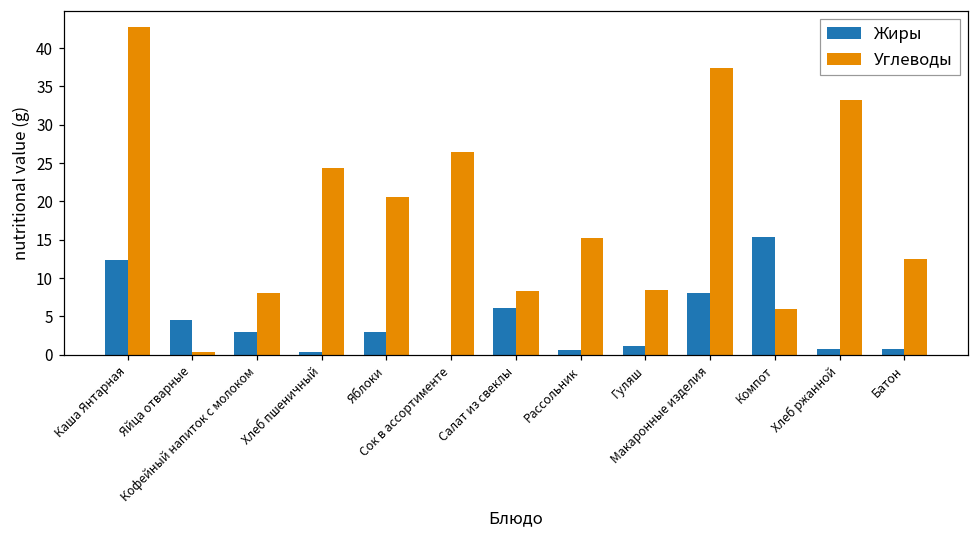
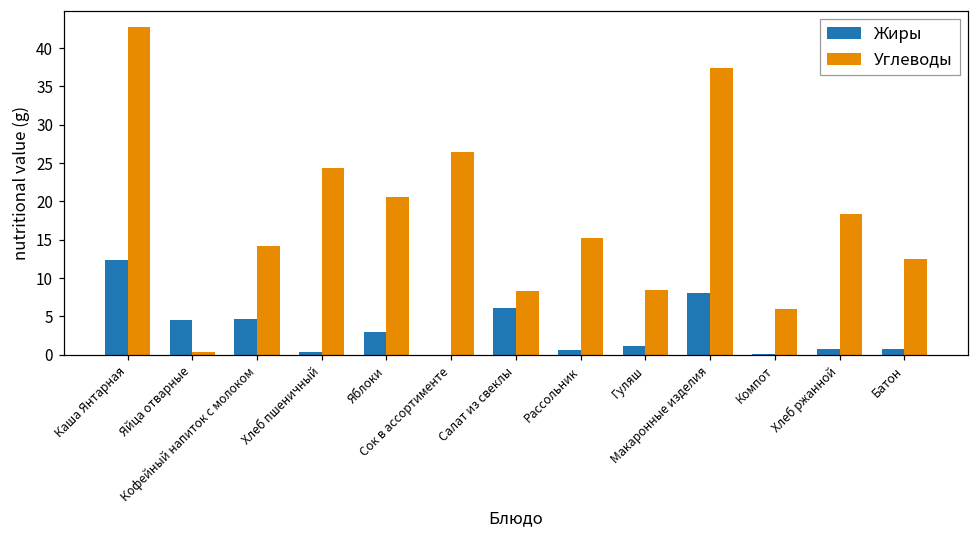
Жиры, Кофейный напиток с молоком: 3 -> 5
Углеводы, Кофейный напиток с молоком: 8 -> 14
Жиры, Компот: 15 -> 0
Углеводы, Хлеб ржанной: 33 -> 18
